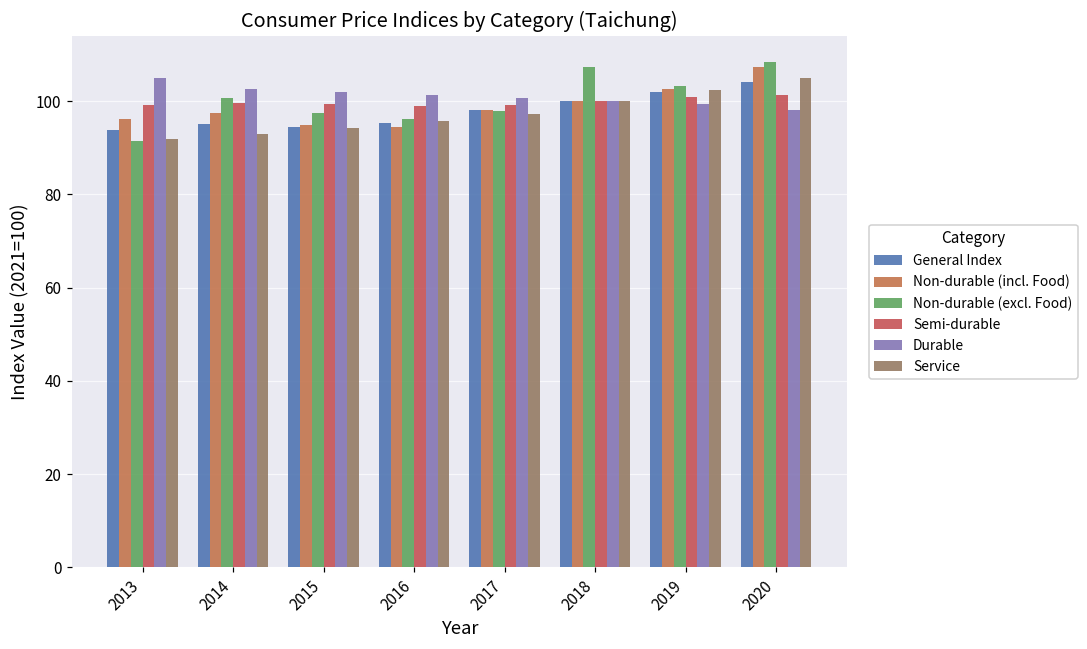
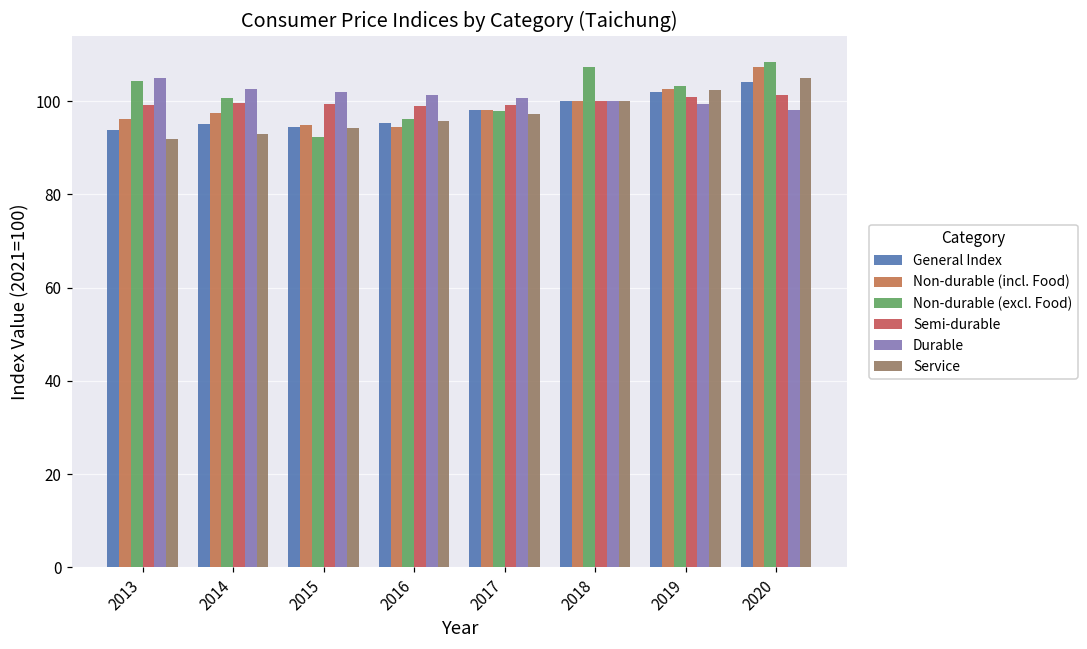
Non-durable (excl. Food), 2013: 92 -> 104
Non-durable (excl. Food), 2015: 97 -> 92
